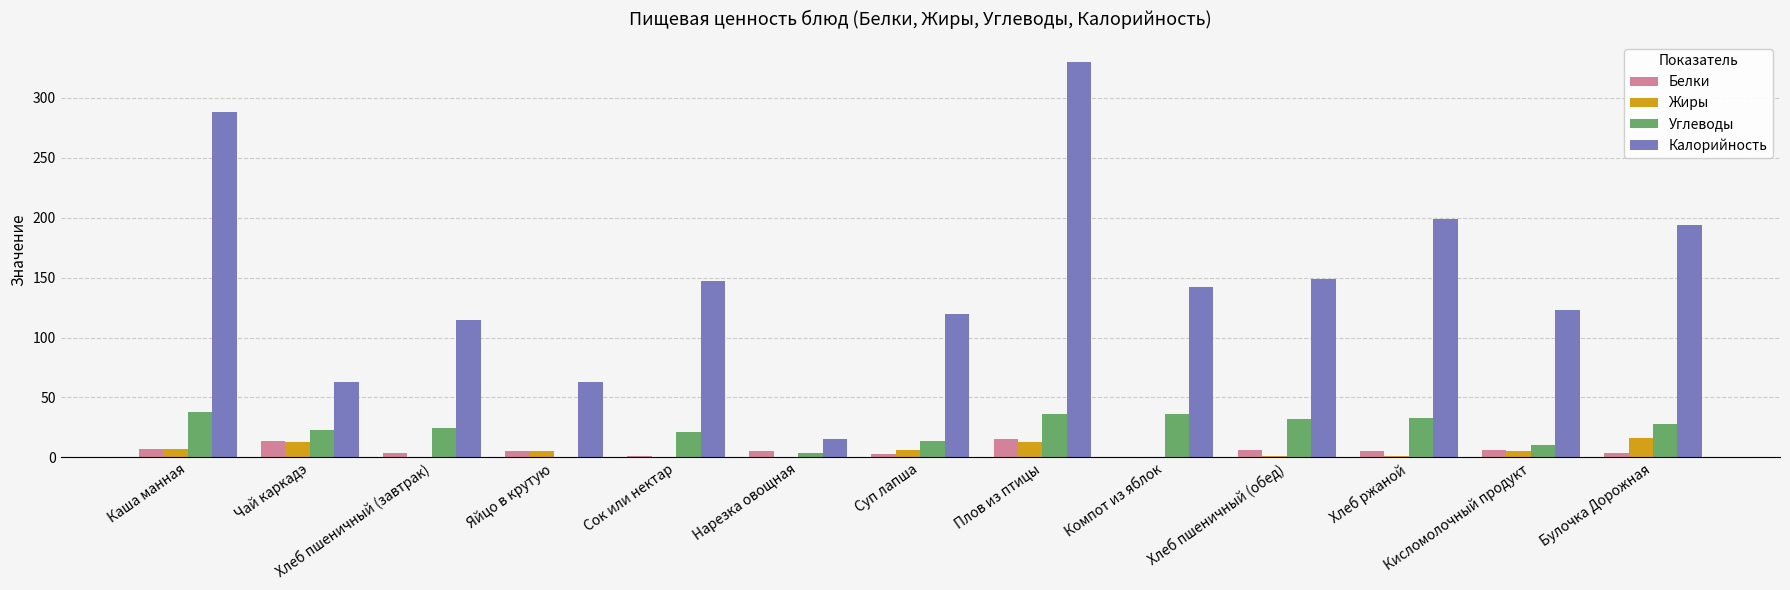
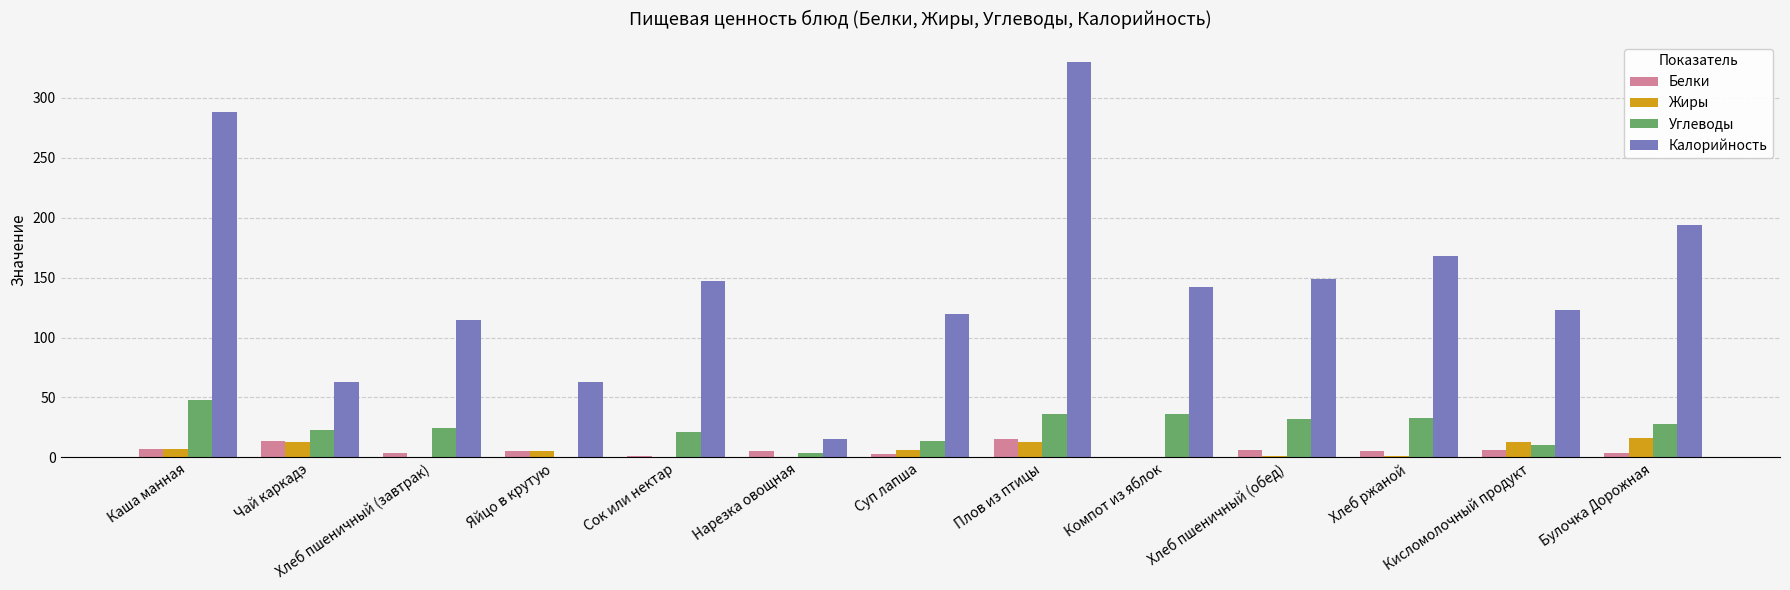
Углеводы, Каша манная: 38 -> 48
Калорийность, Хлеб ржаной: 199 -> 168
Жиры, Кисломолочный продукт: 5 -> 13
